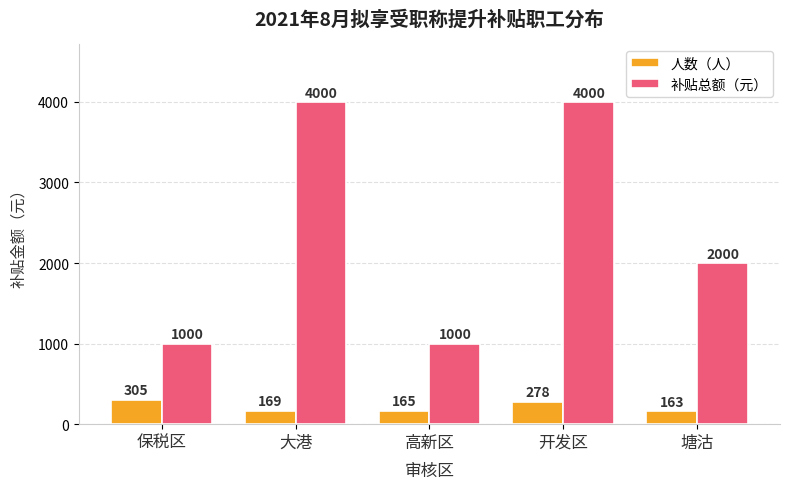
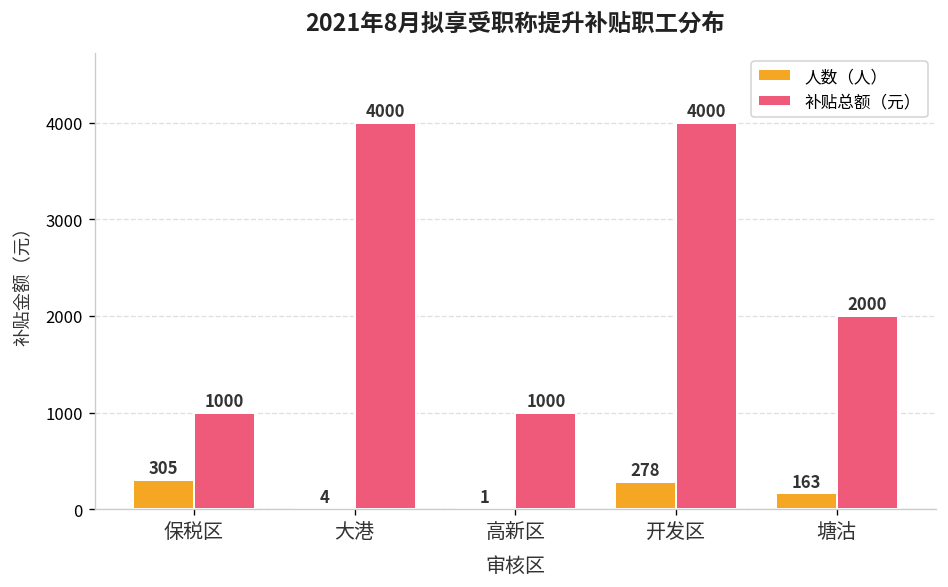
人数（人）, 大港: 169 -> 4
人数（人）, 高新区: 165 -> 1
